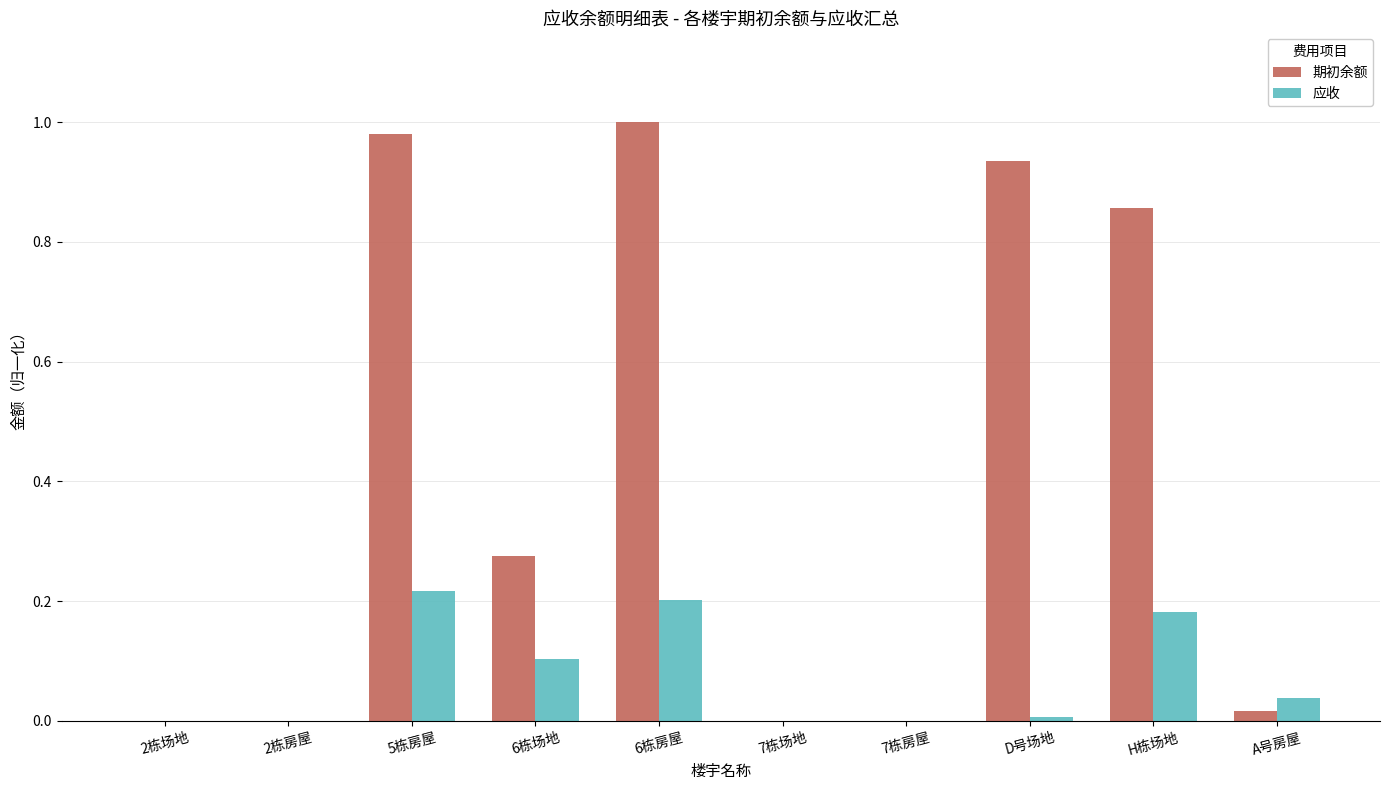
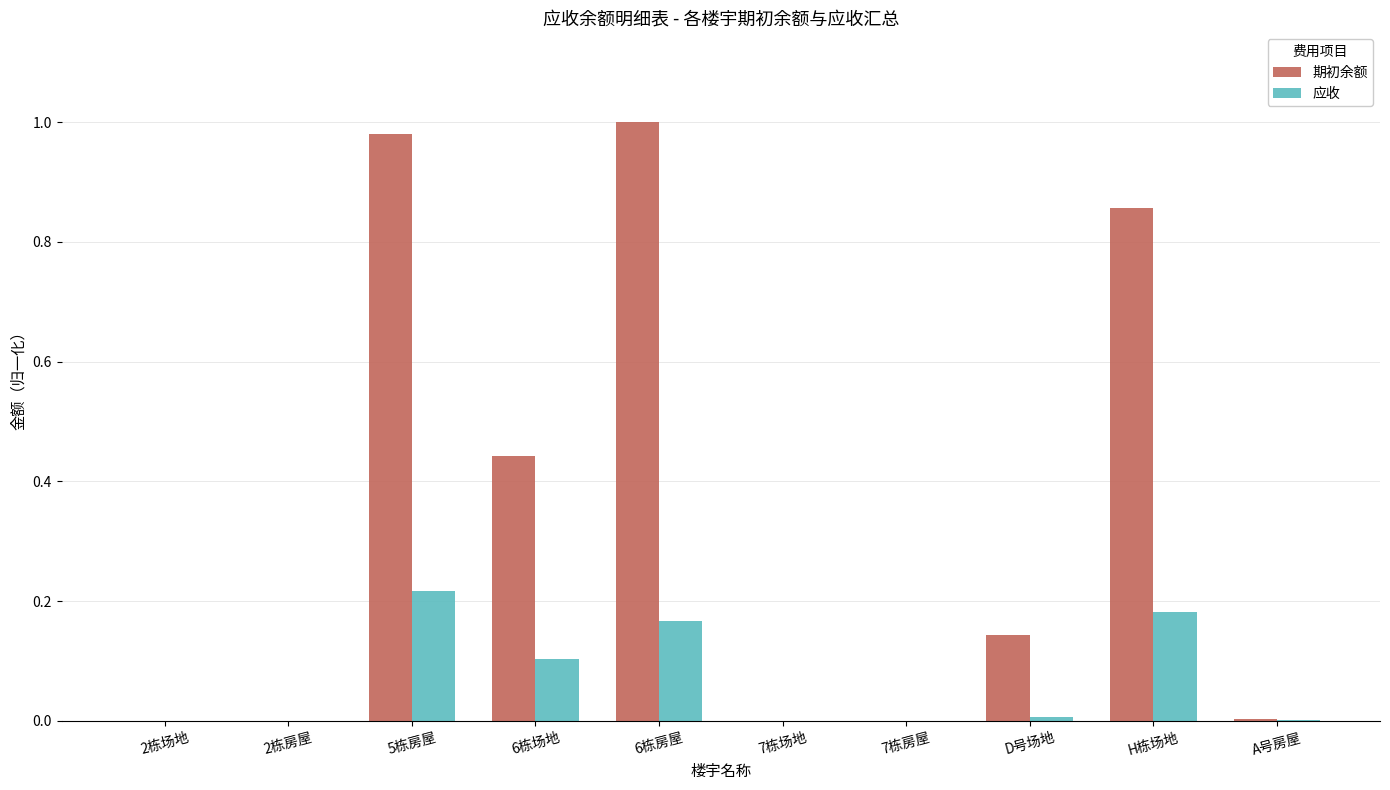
期初余额, 6栋场地: 0.28 -> 0.44
应收, 6栋房屋: 0.20 -> 0.17
期初余额, D号场地: 0.93 -> 0.14
期初余额, A号房屋: 0.02 -> 0.00
应收, A号房屋: 0.04 -> 0.00
